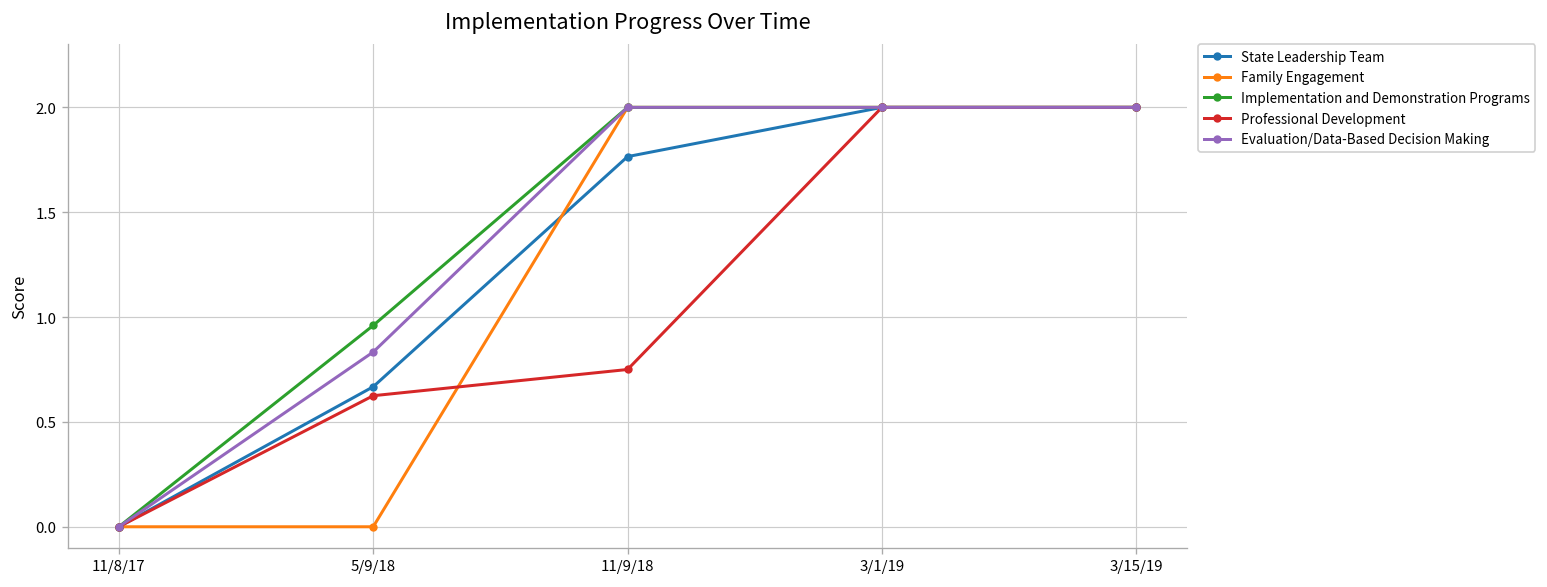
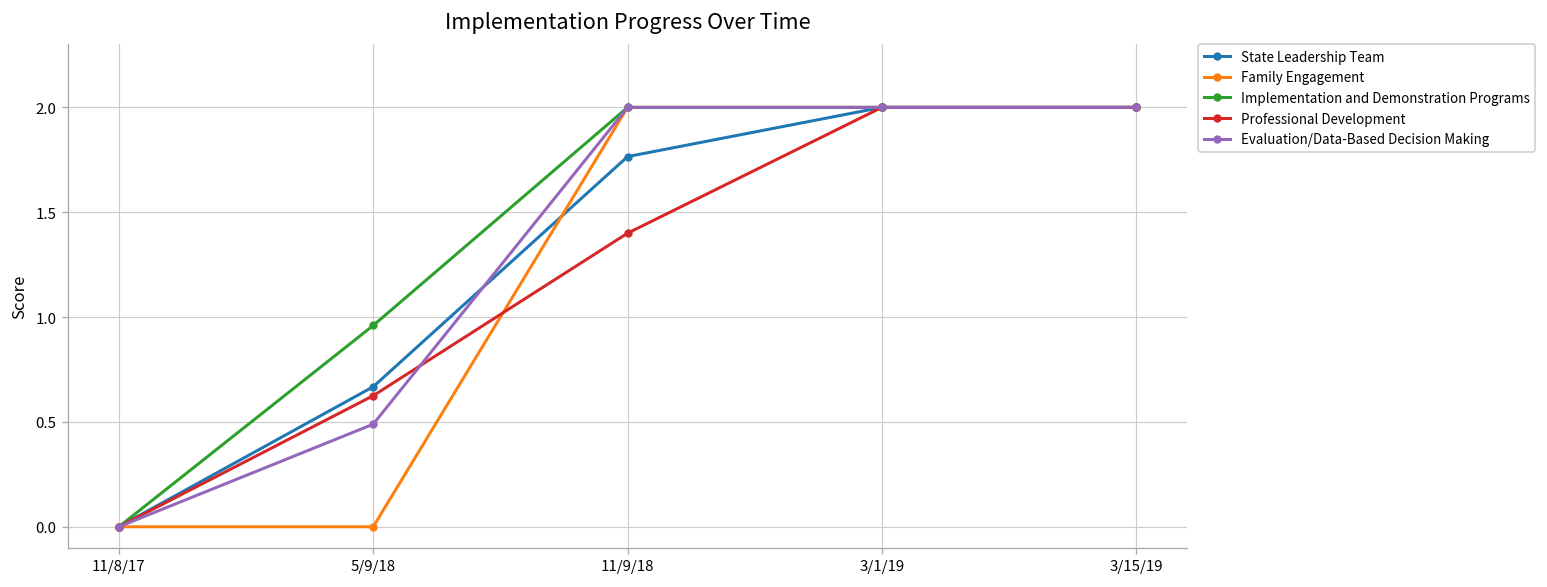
Evaluation/Data-Based Decision Making, 5/9/18: 0.83 -> 0.49
Professional Development, 11/9/18: 0.75 -> 1.40
